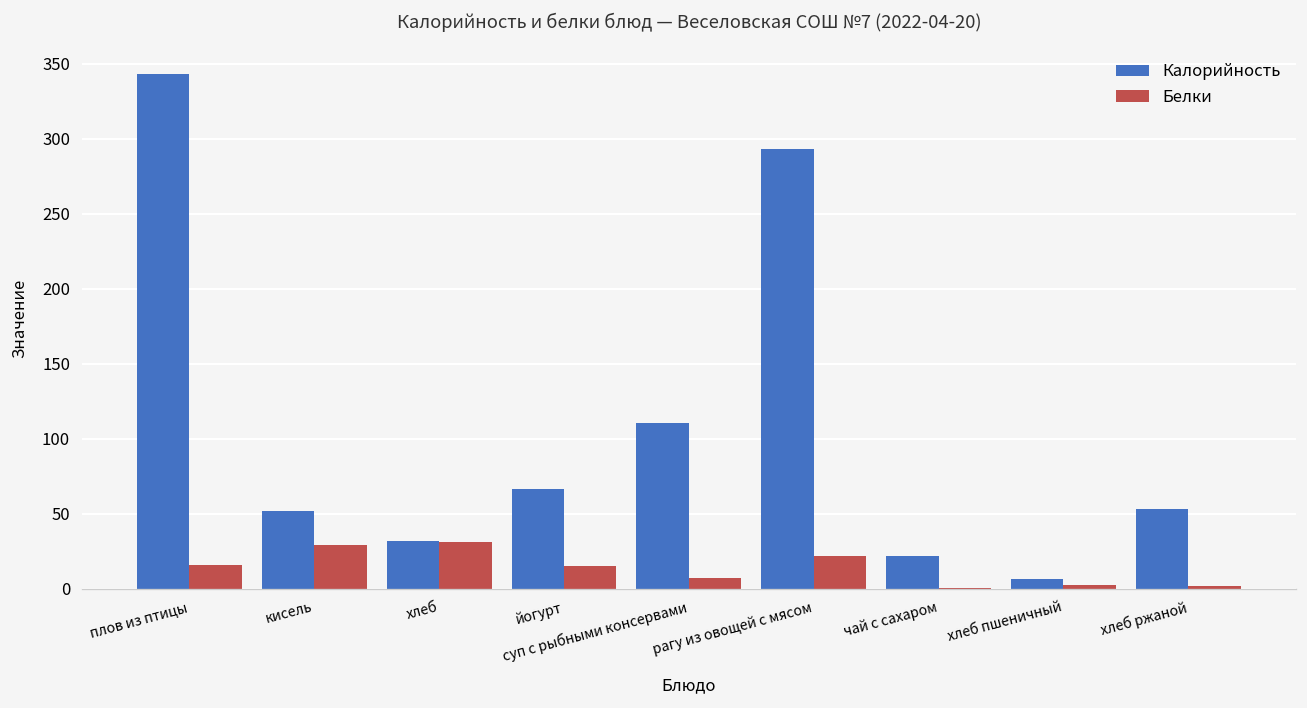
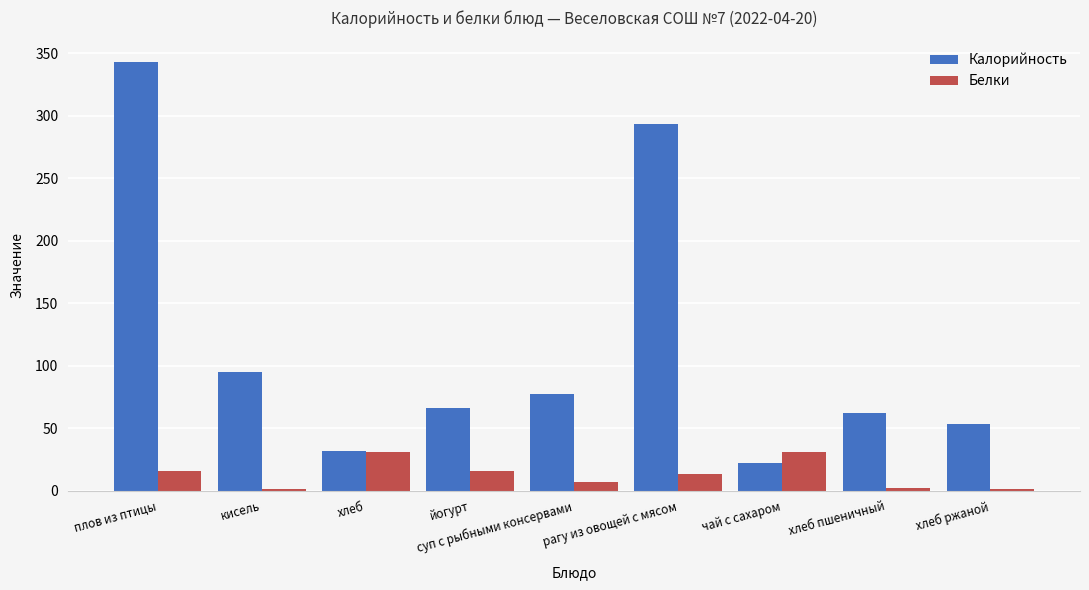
Калорийность, кисель: 52 -> 95
Белки, кисель: 29 -> 1
Калорийность, суп с рыбными консервами: 110 -> 77
Белки, рагу из овощей с мясом: 22 -> 13
Белки, чай с сахаром: 1 -> 31
Калорийность, хлеб пшеничный: 6 -> 62
